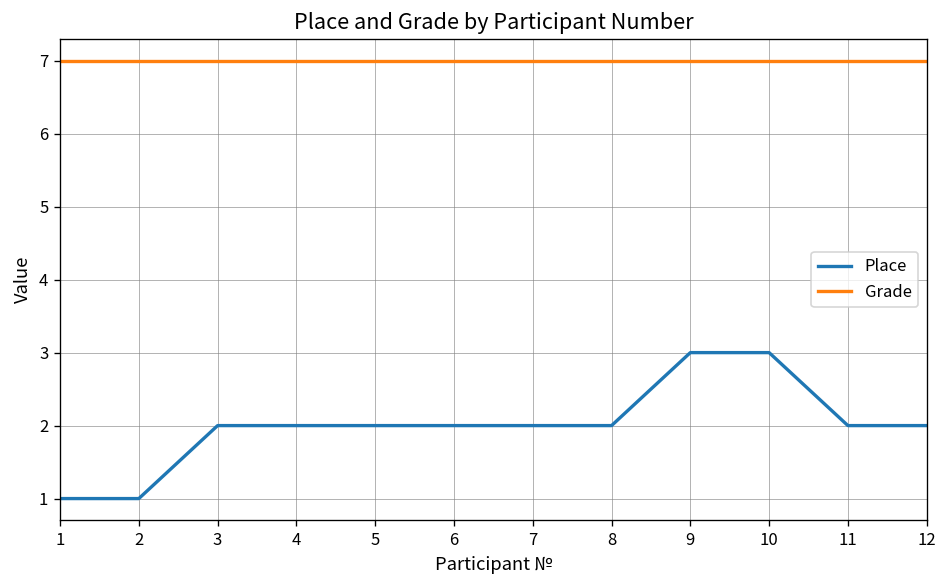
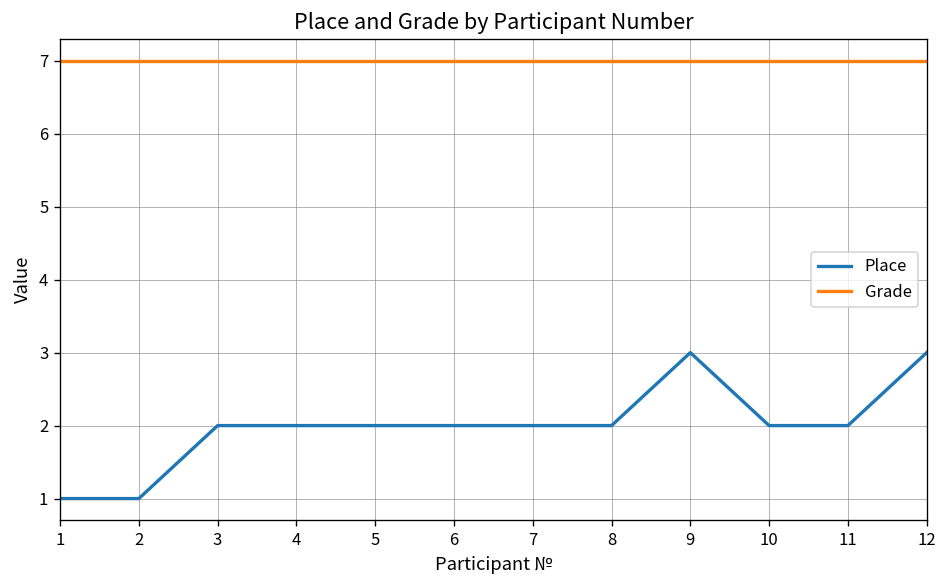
Place, 10: 3 -> 2
Place, 12: 2 -> 3
